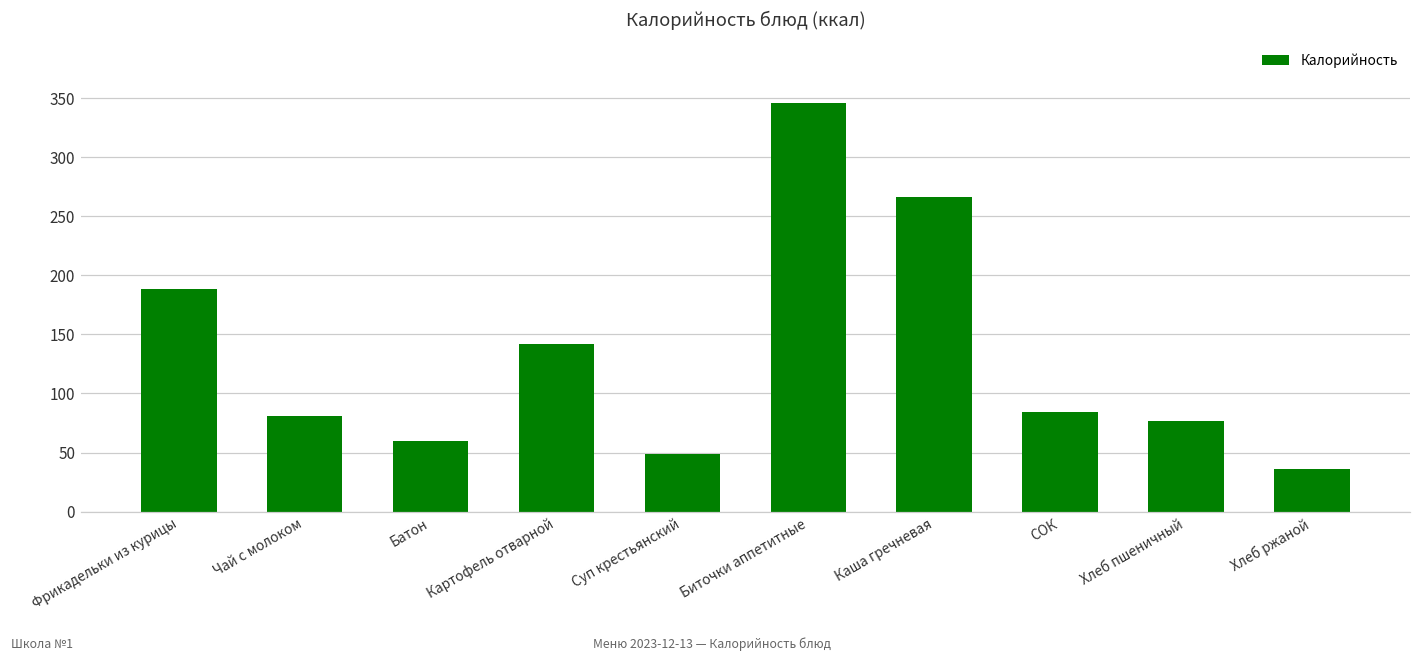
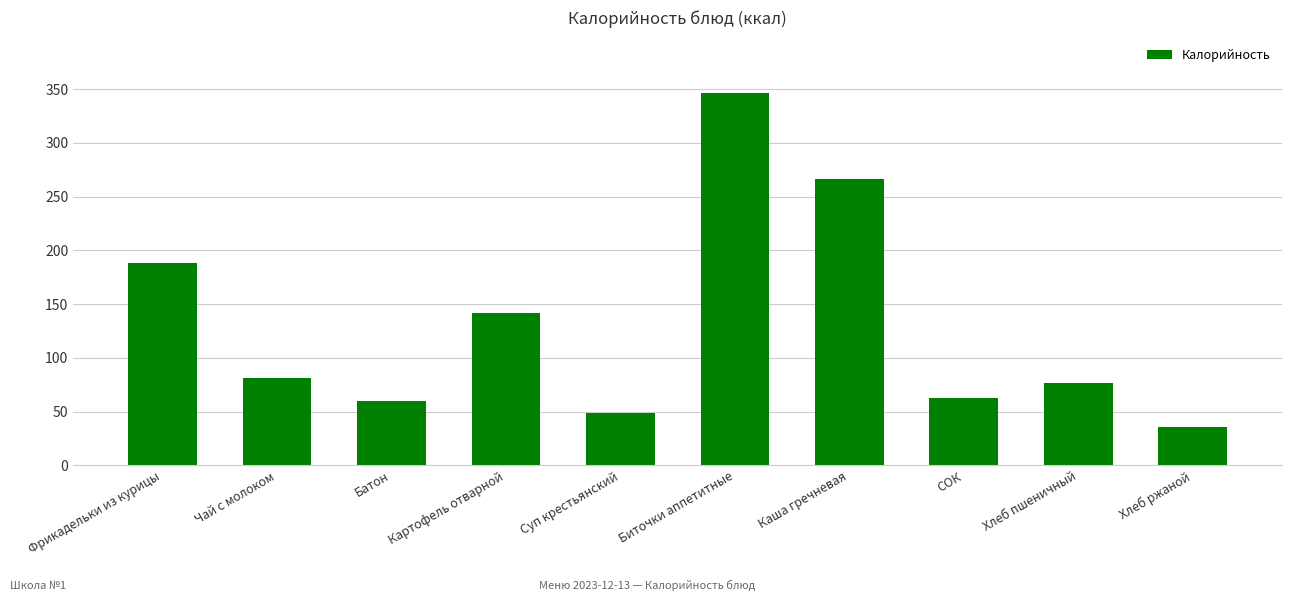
СОК: 84 -> 63
